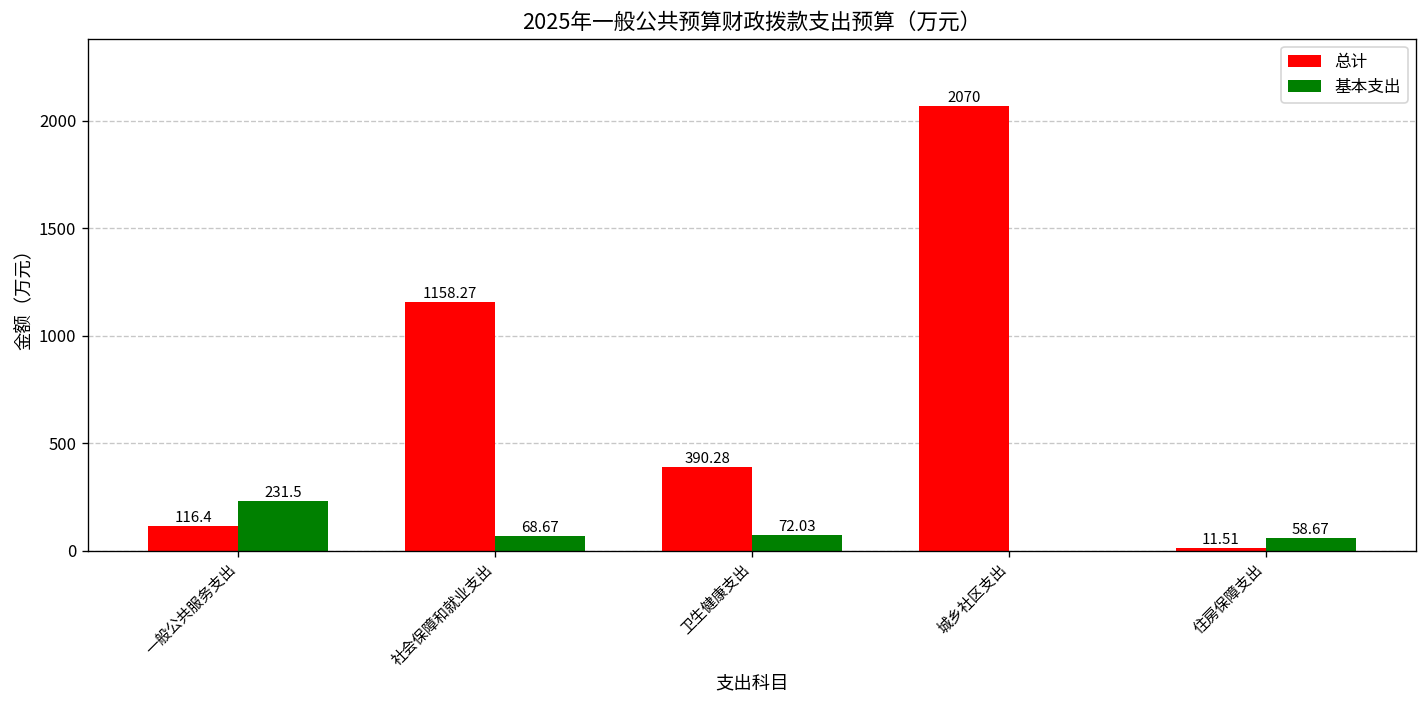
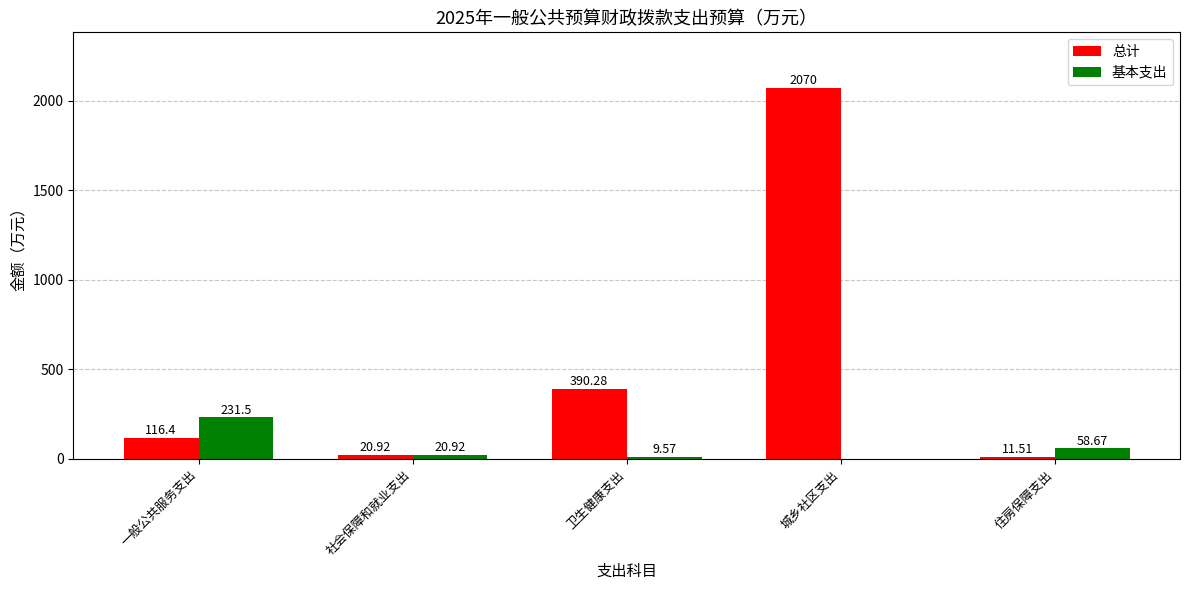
总计, 社会保障和就业支出: 1158.27 -> 20.92
基本支出, 社会保障和就业支出: 68.67 -> 20.92
基本支出, 卫生健康支出: 72.03 -> 9.57
